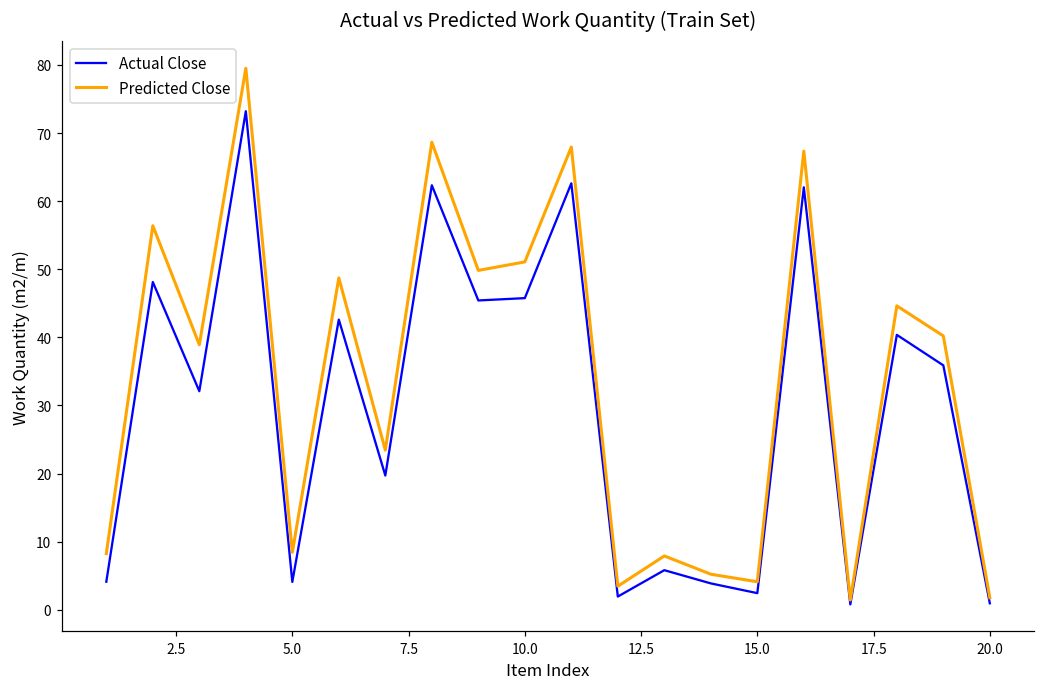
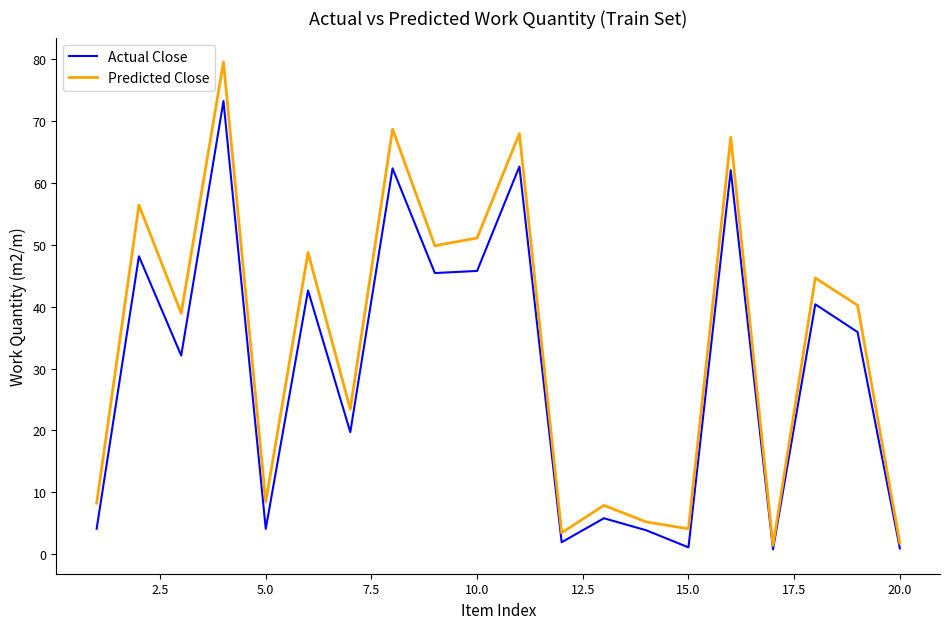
Actual Close, 15.0: 2 -> 1
